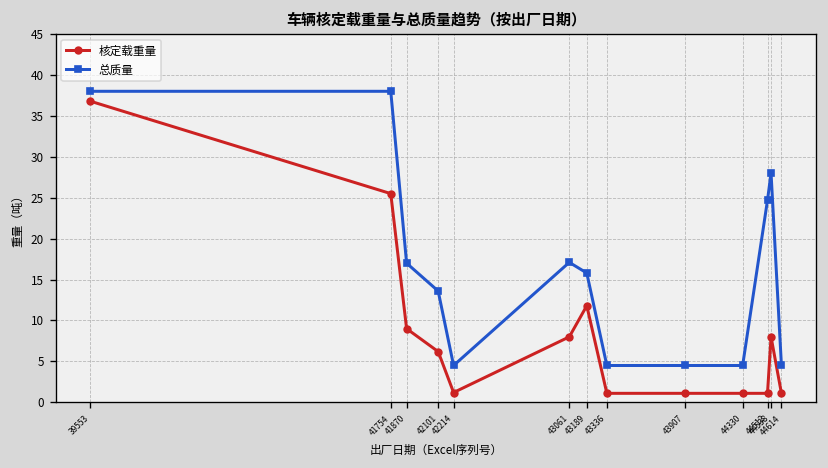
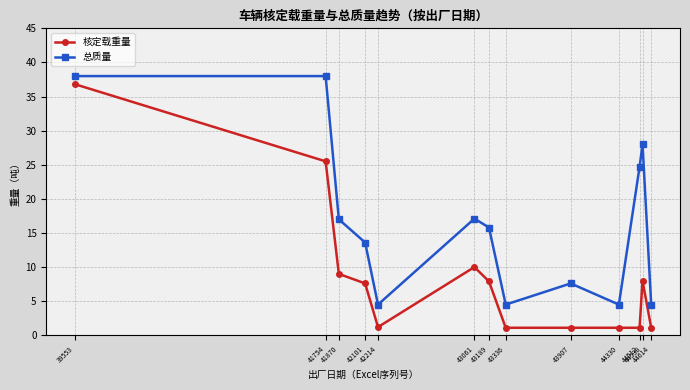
核定载重量, 42101: 6 -> 8
核定载重量, 43061: 8 -> 10
核定载重量, 43189: 12 -> 8
总质量, 43907: 5 -> 8
